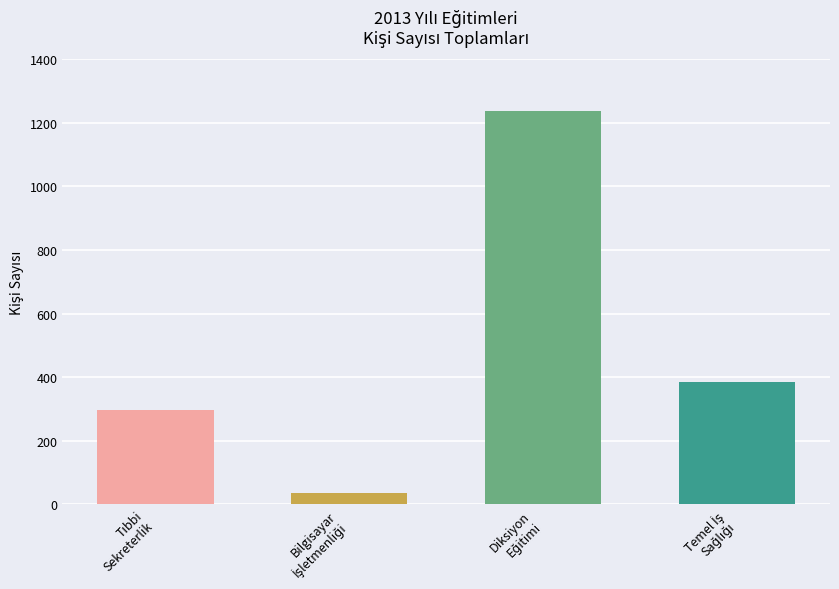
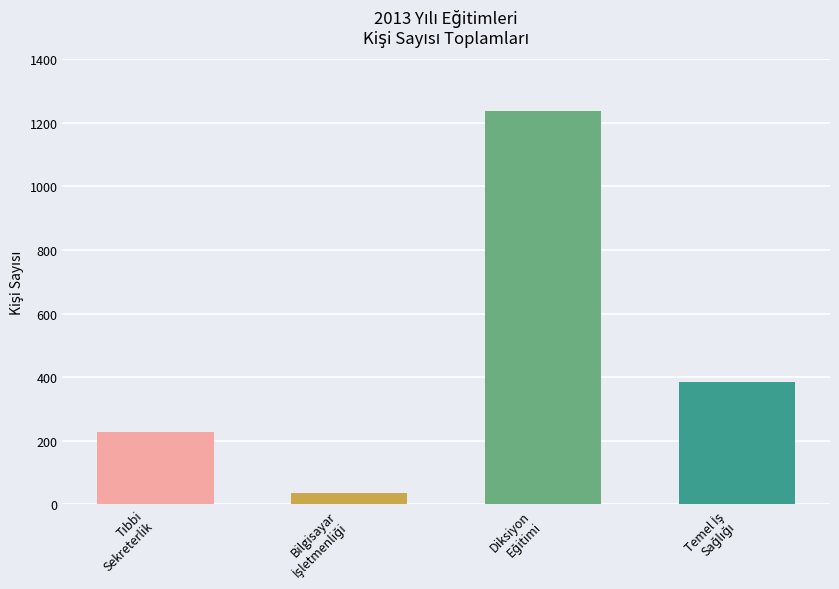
Tıbbi Sekreterlik: 300 -> 230
